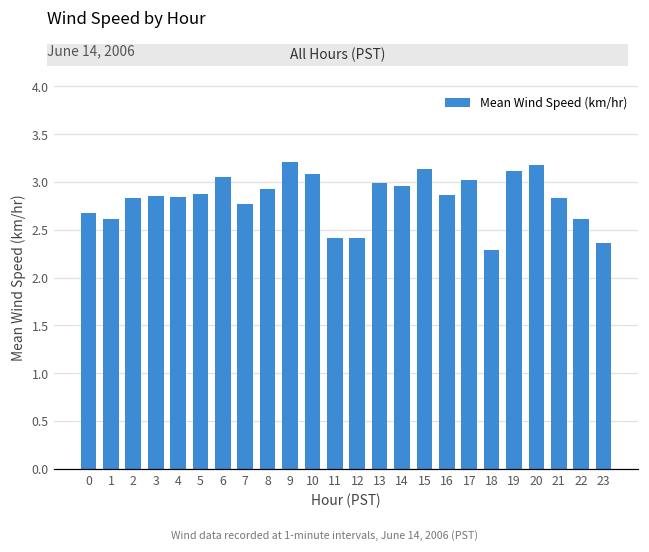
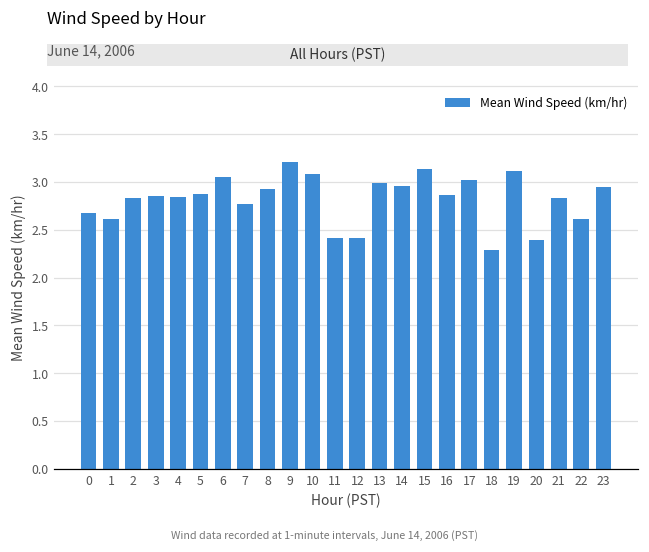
20: 3.2 -> 2.4
23: 2.4 -> 3.0
